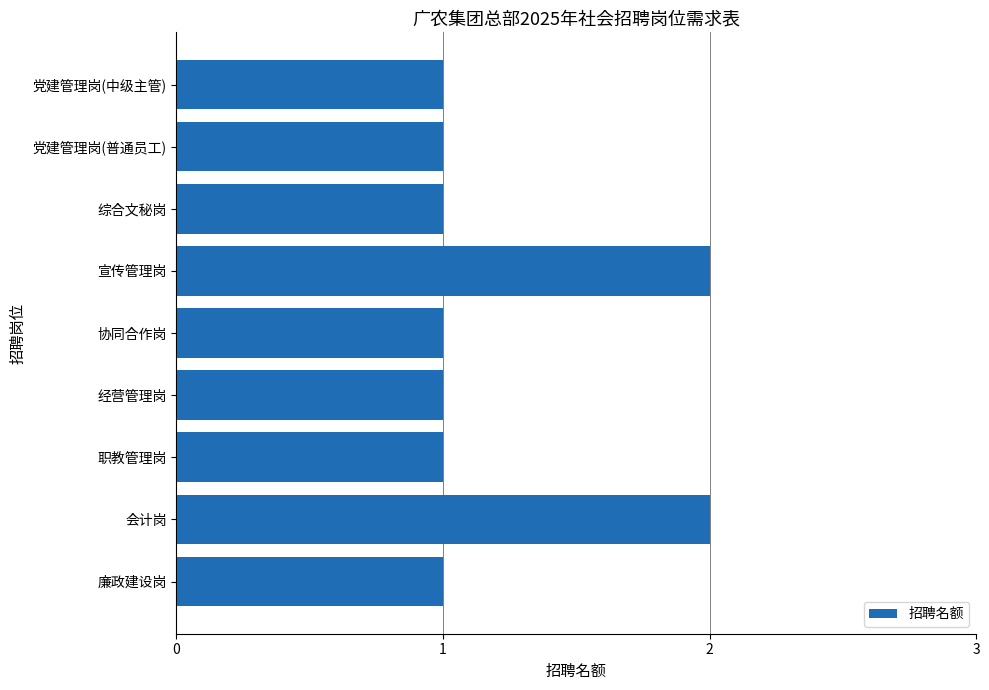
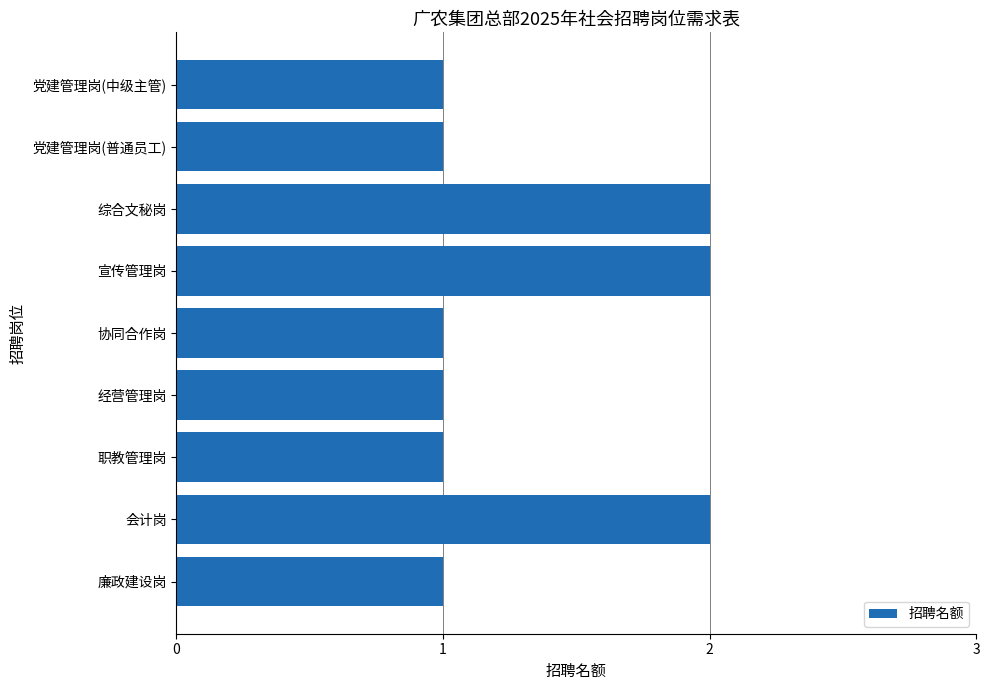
综合文秘岗: 1 -> 2
